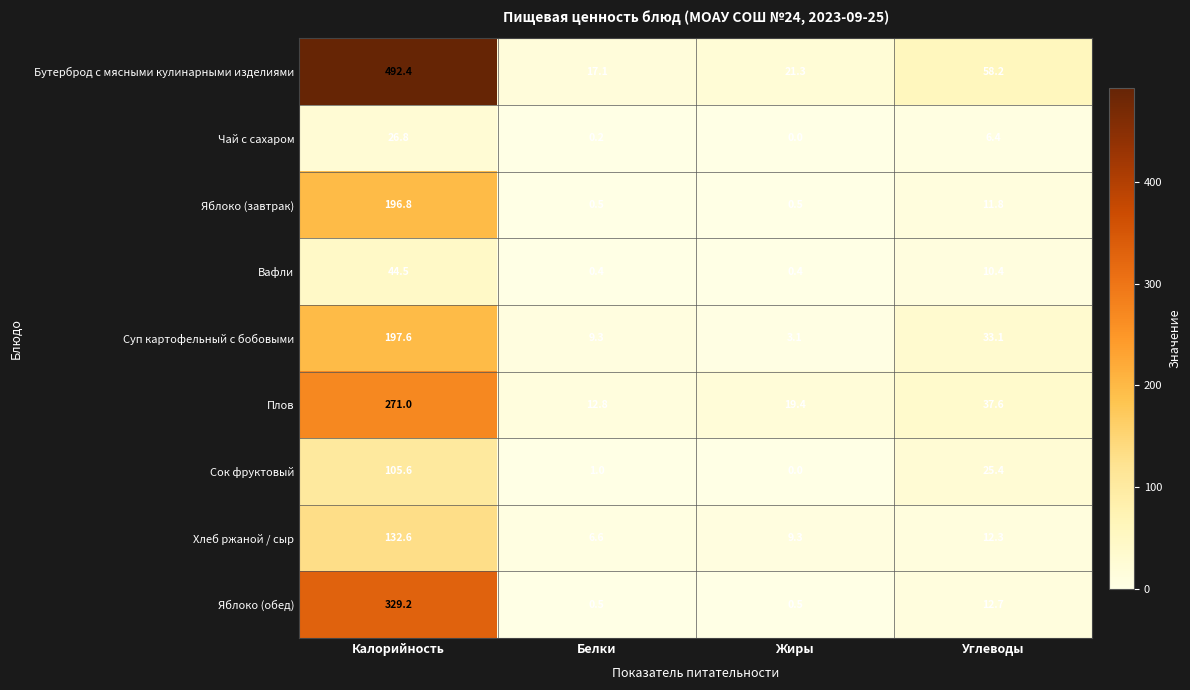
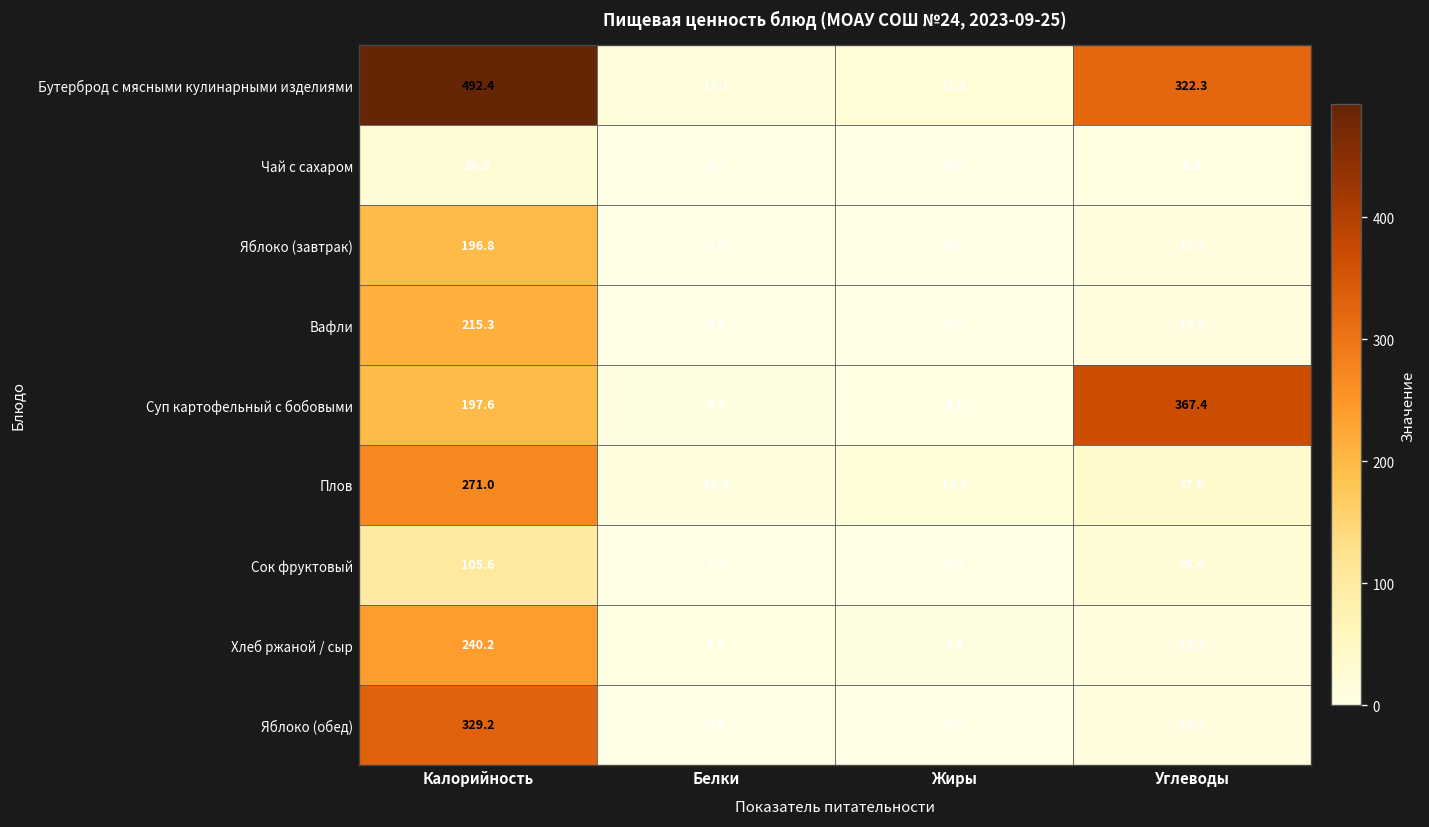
Бутерброд с мясными кулинарными изделиями, Углеводы: 58.2 -> 322.3
Вафли, Калорийность: 44.5 -> 215.3
Суп картофельный с бобовыми, Углеводы: 33.1 -> 367.4
Хлеб ржаной / сыр, Калорийность: 132.6 -> 240.2
